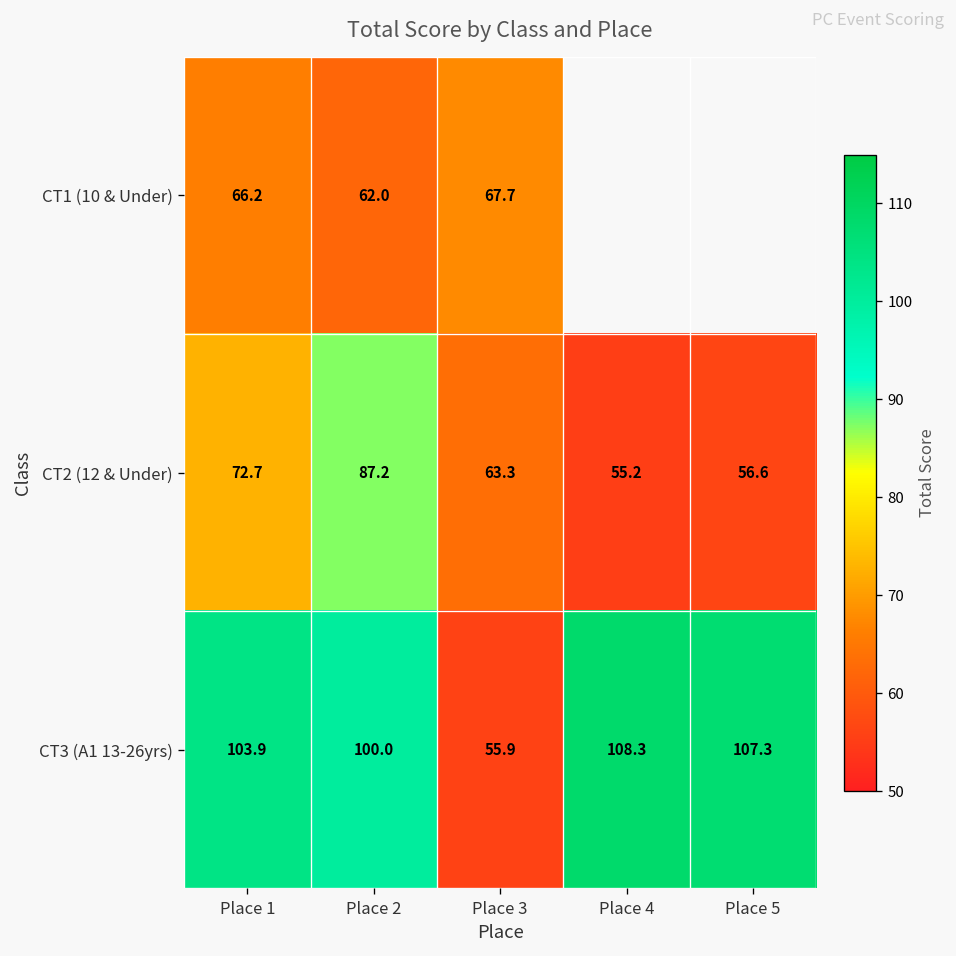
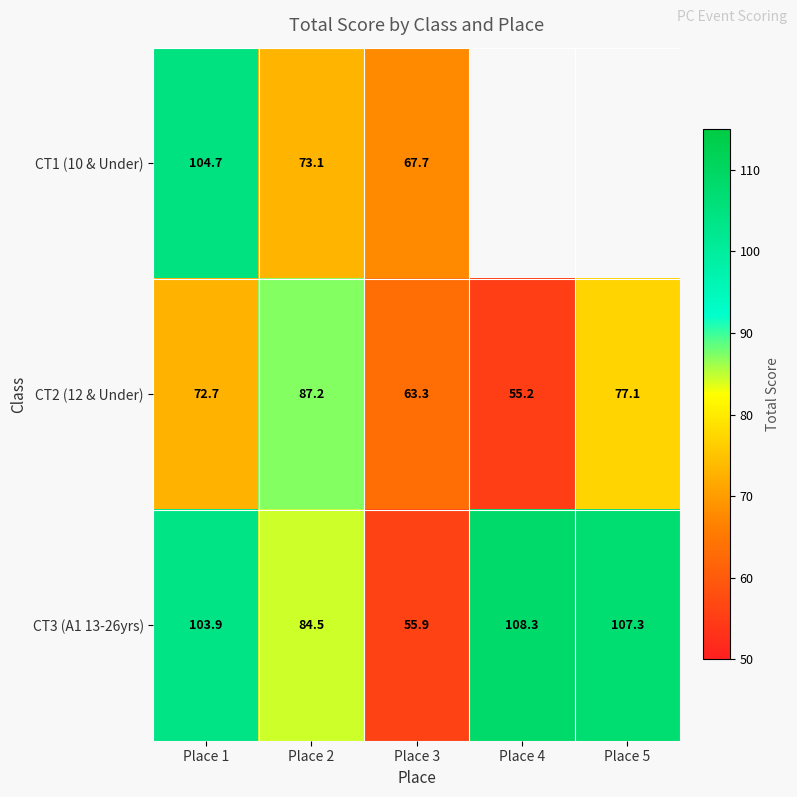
CT1 (10 & Under), Place 1: 66.2 -> 104.7
CT1 (10 & Under), Place 2: 62.0 -> 73.1
CT2 (12 & Under), Place 5: 56.6 -> 77.1
CT3 (A1 13-26yrs), Place 2: 100.0 -> 84.5
